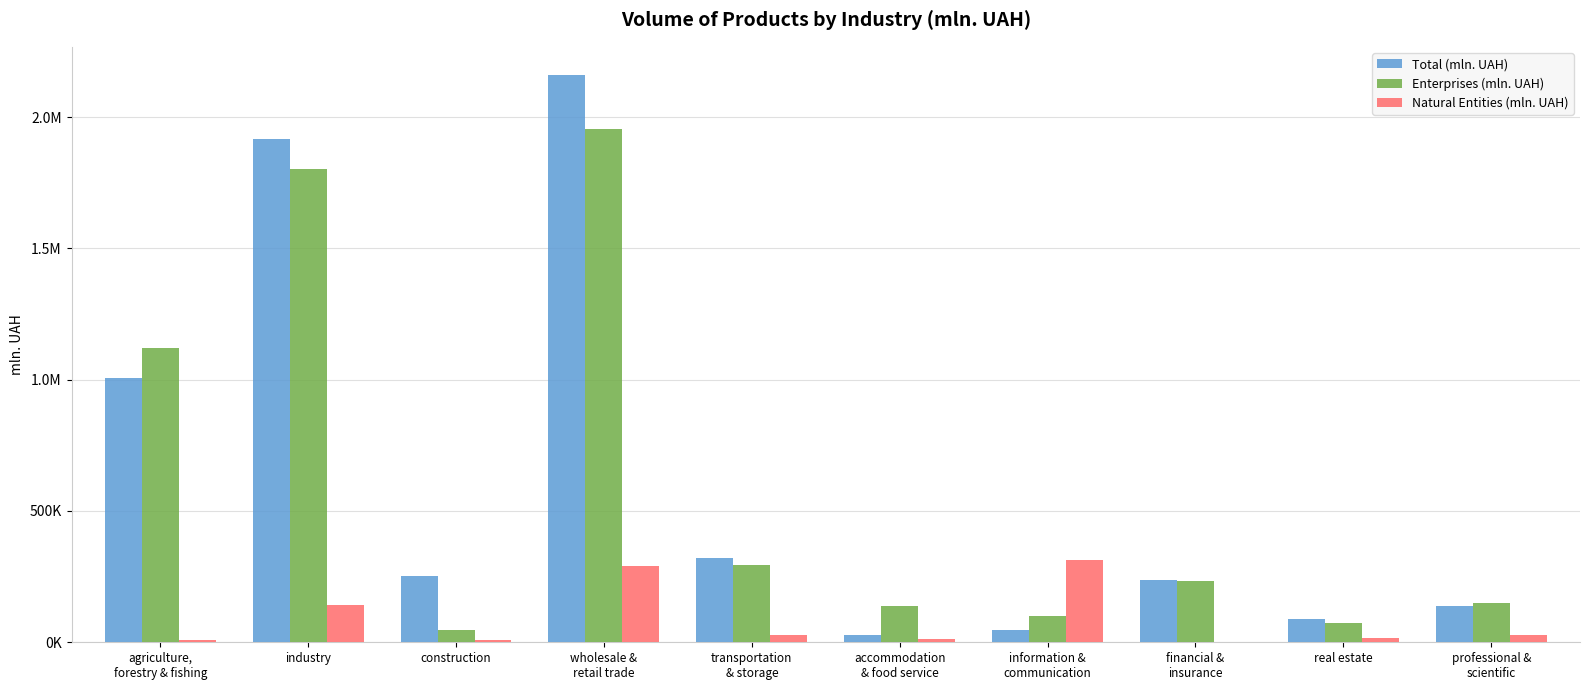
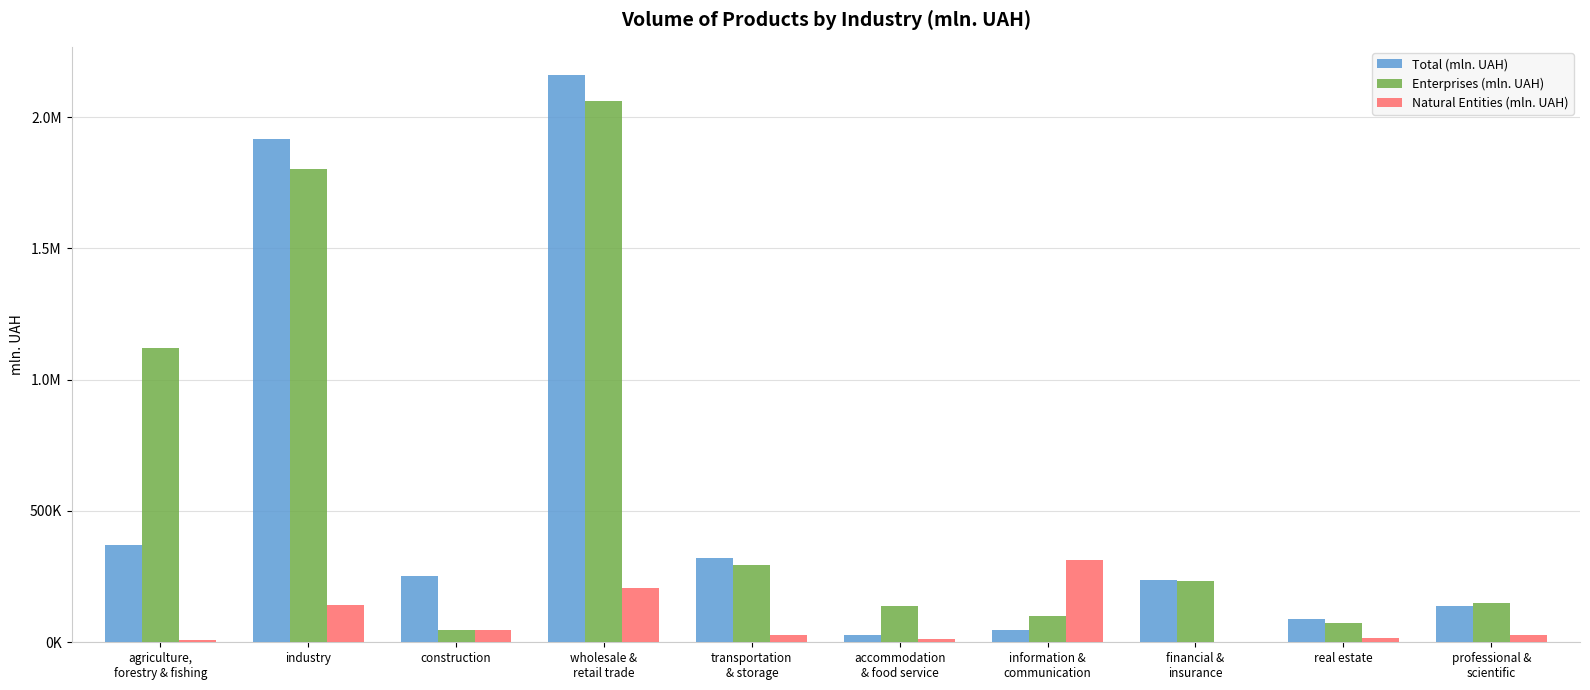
Total (mln. UAH), agriculture, forestry & fishing: 1010000 -> 370000
Natural Entities (mln. UAH), construction: 10000 -> 50000
Enterprises (mln. UAH), wholesale & retail trade: 1950000 -> 2060000
Natural Entities (mln. UAH), wholesale & retail trade: 290000 -> 210000
